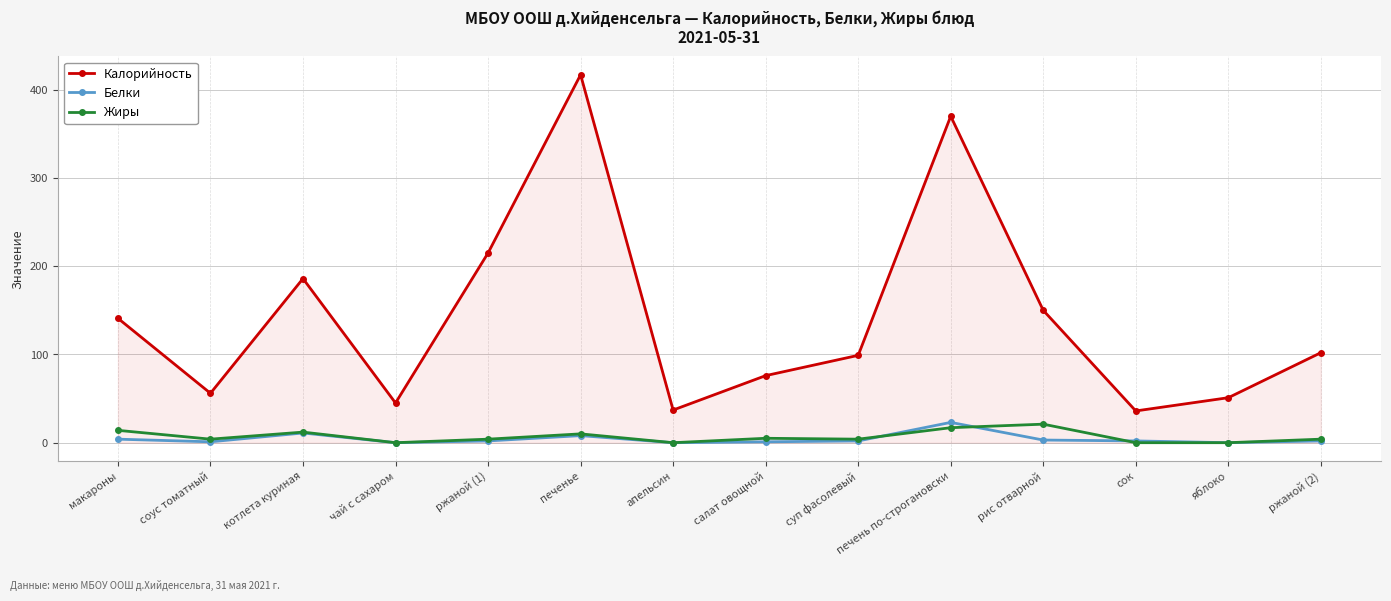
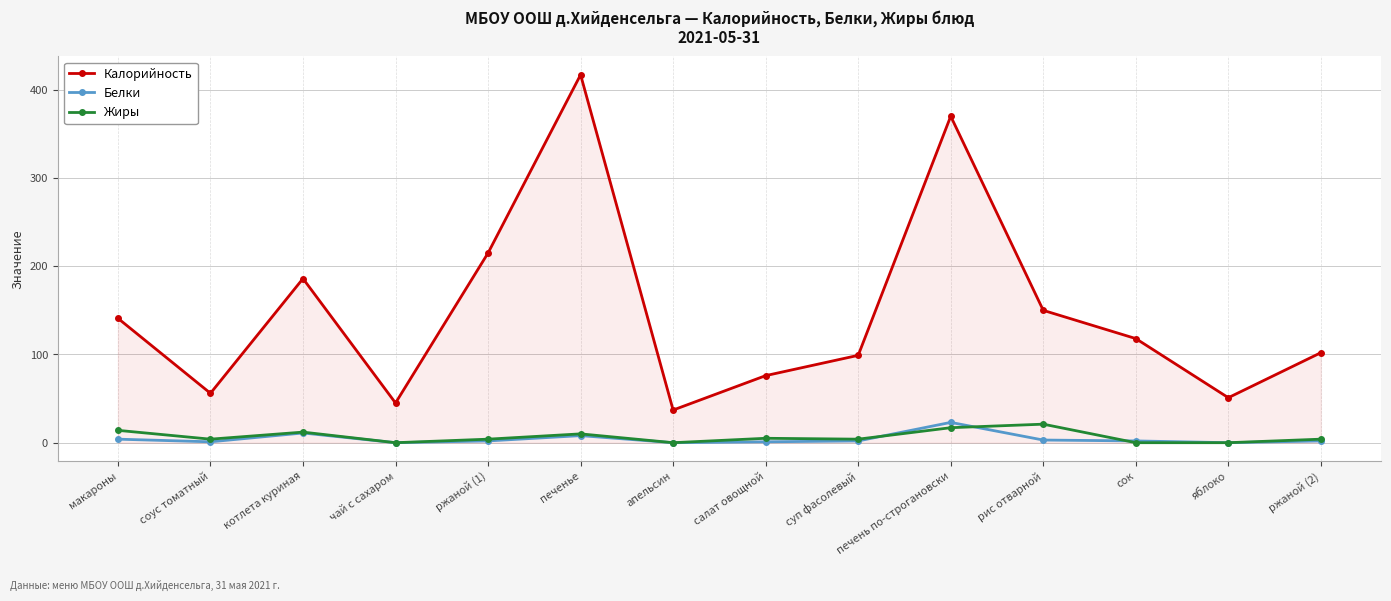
Калорийность, сок: 40 -> 120
